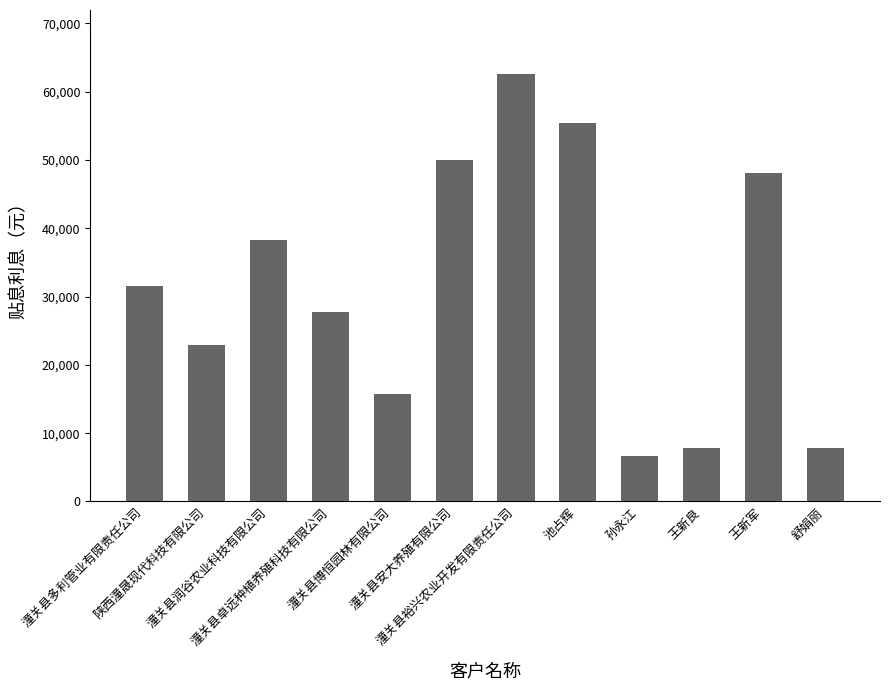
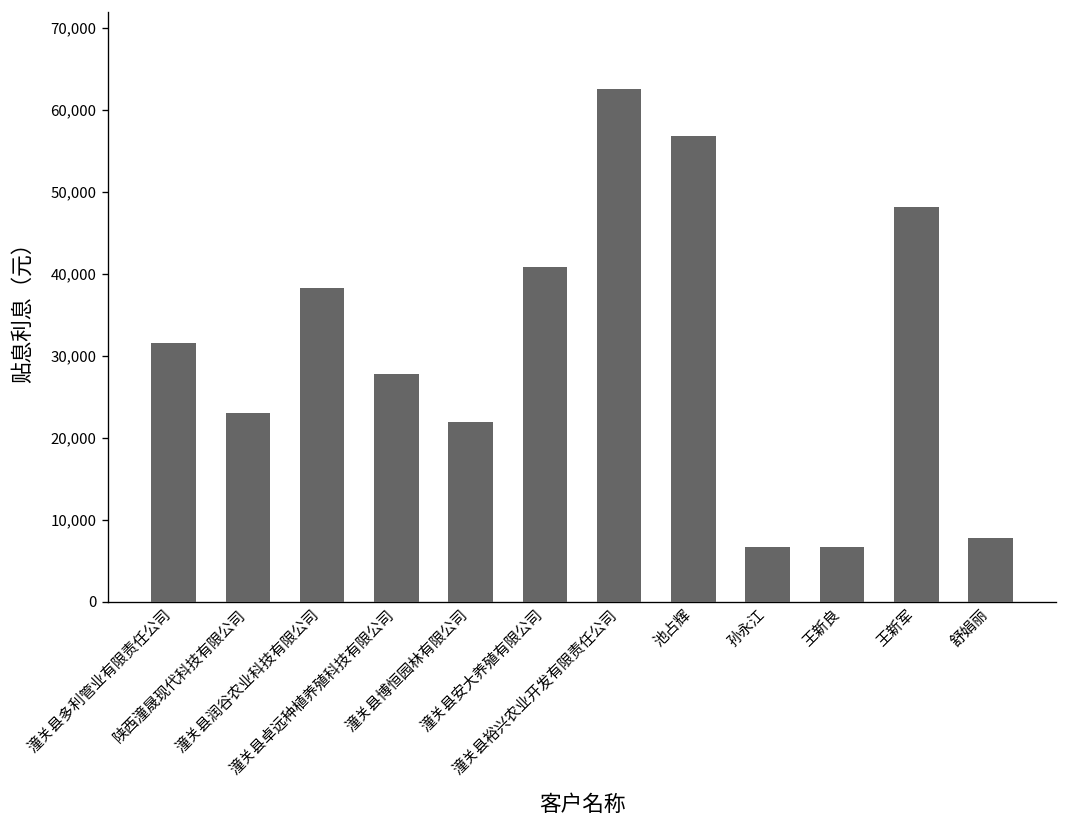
潼关县博恒园林有限公司: 16,000 -> 22,000
潼关县安大养殖有限公司: 50,000 -> 41,000
池占辉: 55,000 -> 57,000
王新良: 8,000 -> 7,000
